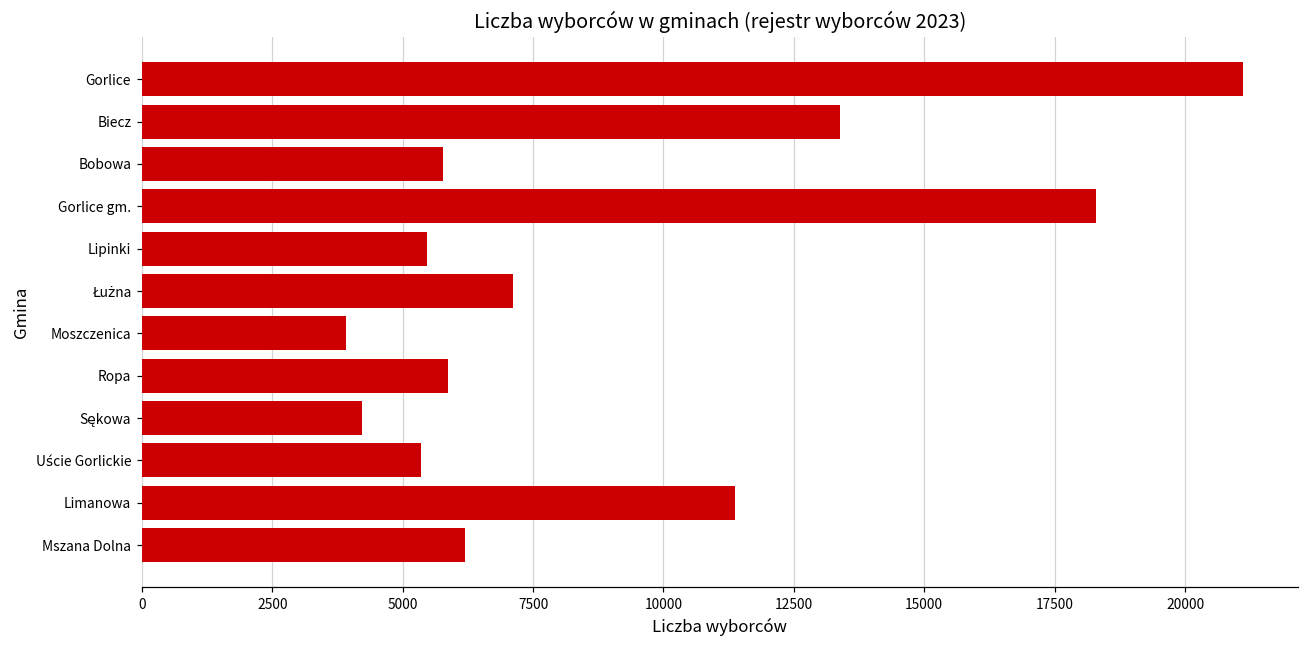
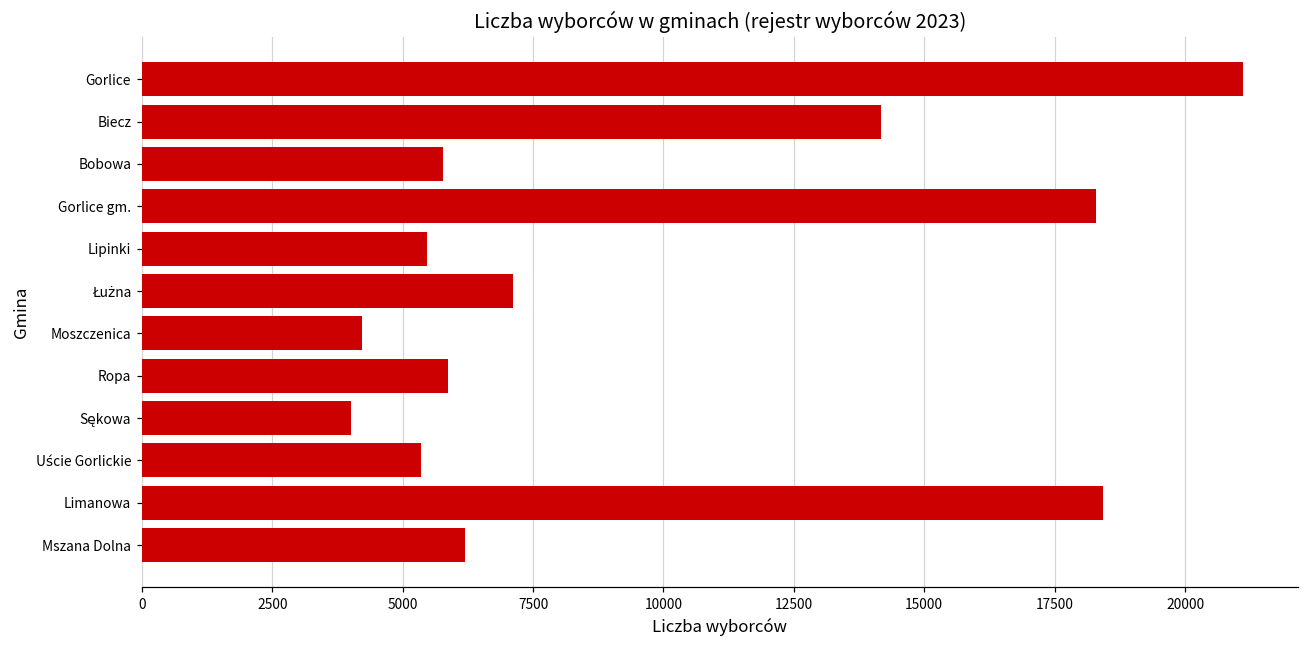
Biecz: 13400 -> 14200
Moszczenica: 3900 -> 4200
Sękowa: 4200 -> 4000
Limanowa: 11400 -> 18400
